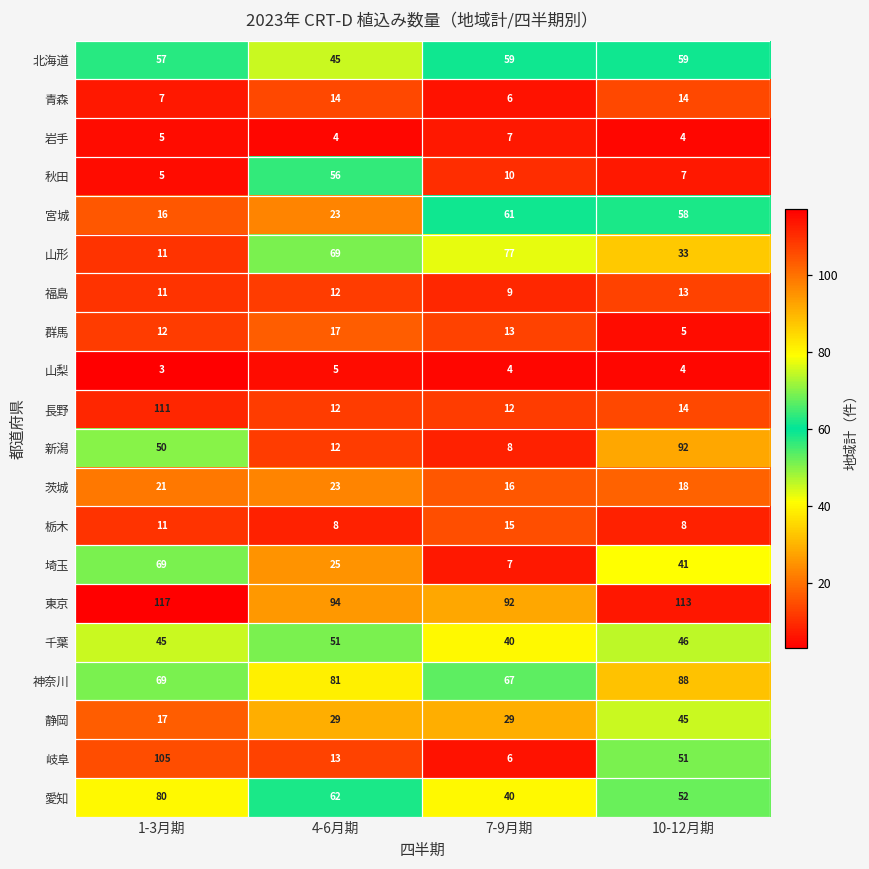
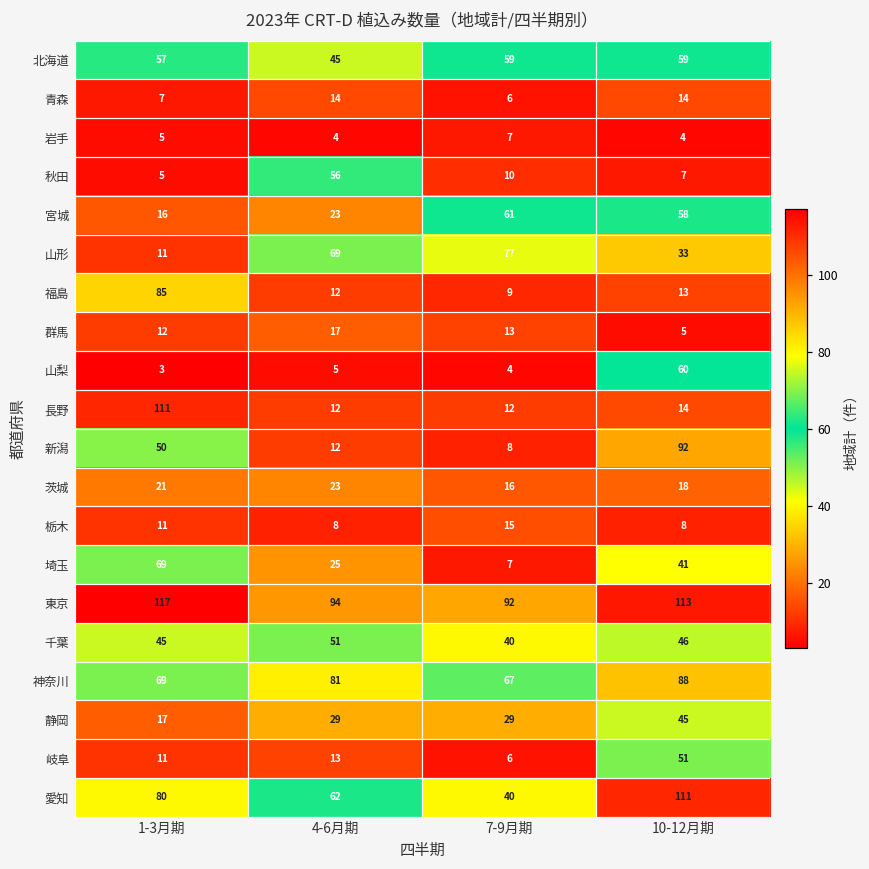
福島, 1-3月期: 11 -> 85
山梨, 10-12月期: 4 -> 60
岐阜, 1-3月期: 105 -> 11
愛知, 10-12月期: 52 -> 111
